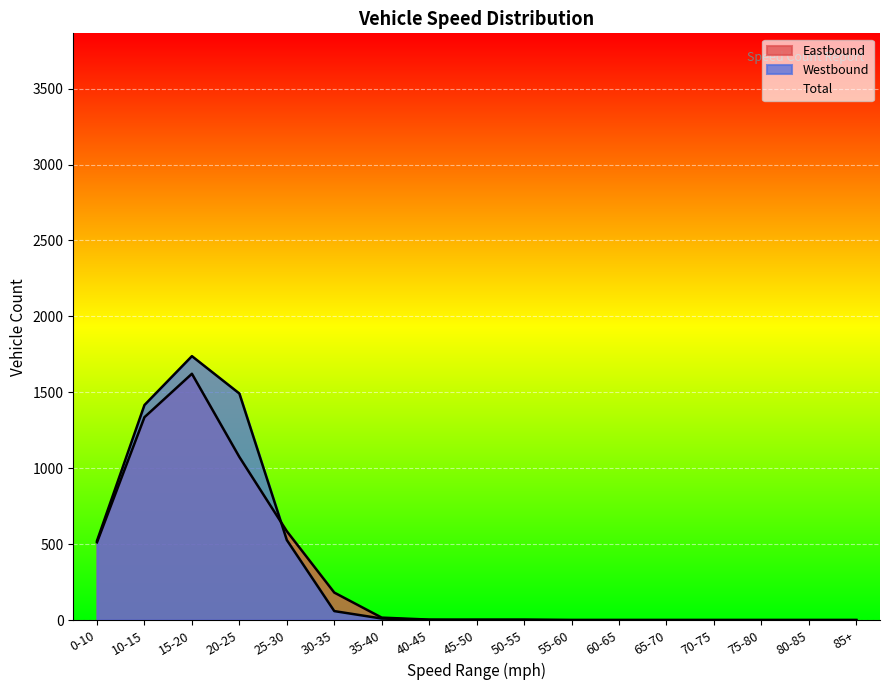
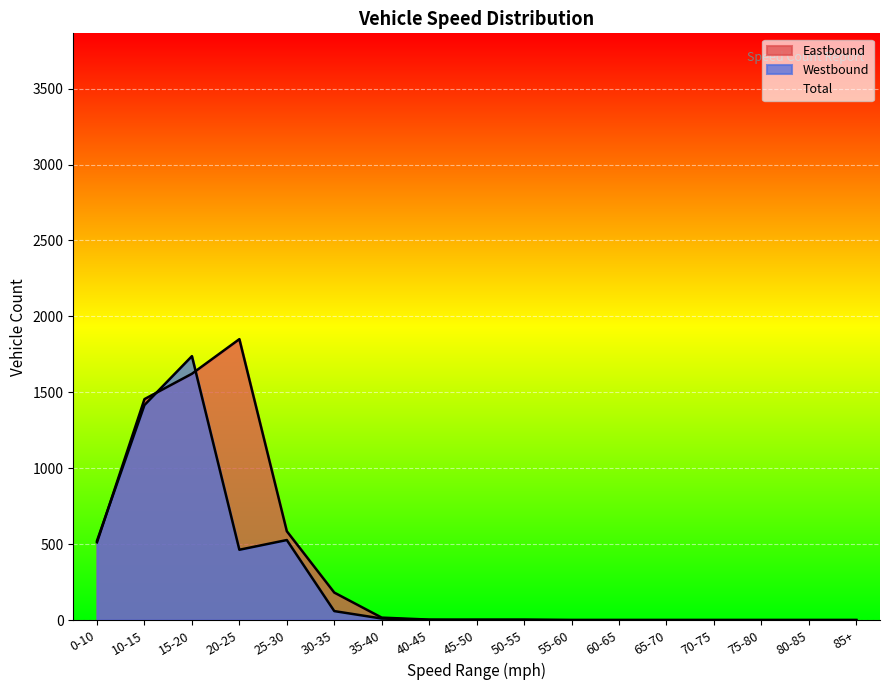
Eastbound, 10-15: 1340 -> 1460
Eastbound, 20-25: 1070 -> 1850
Westbound, 20-25: 1490 -> 460
